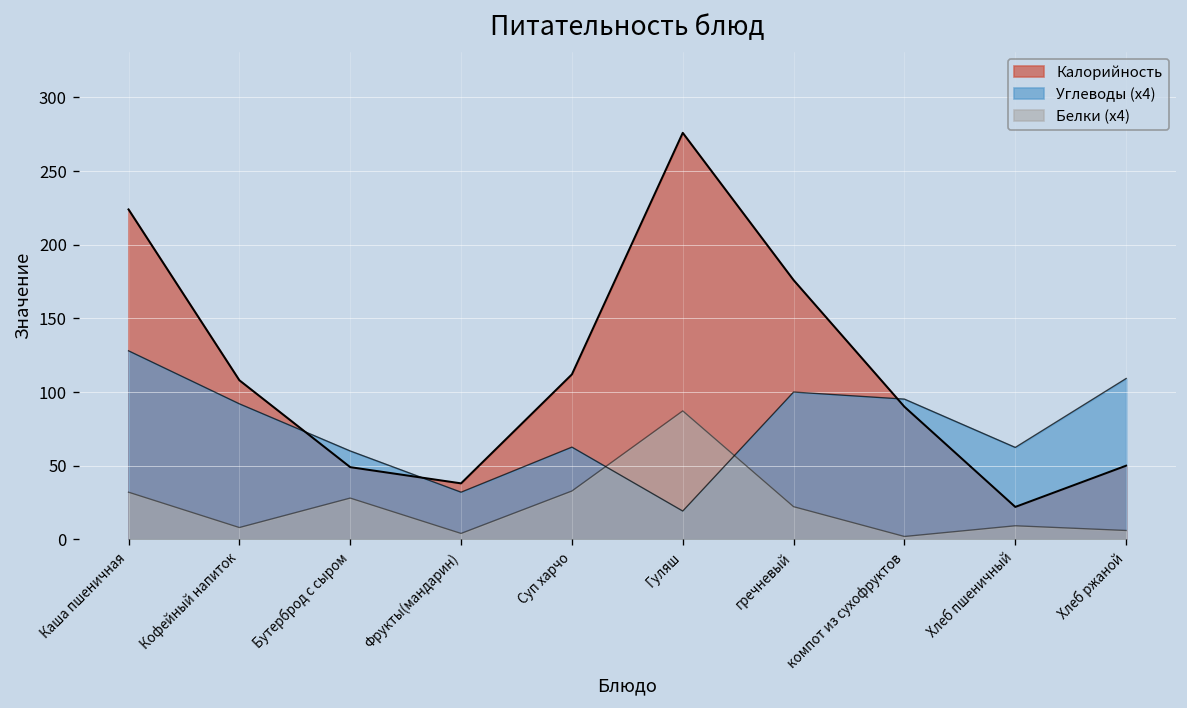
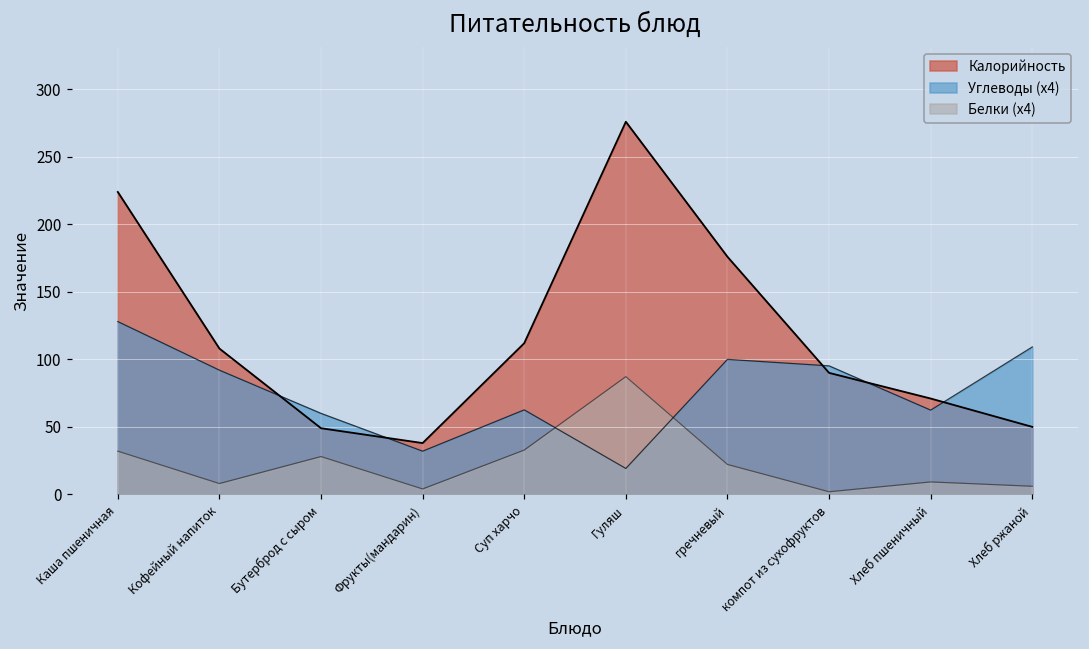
Калорийность, Хлеб пшеничный: 22 -> 71
